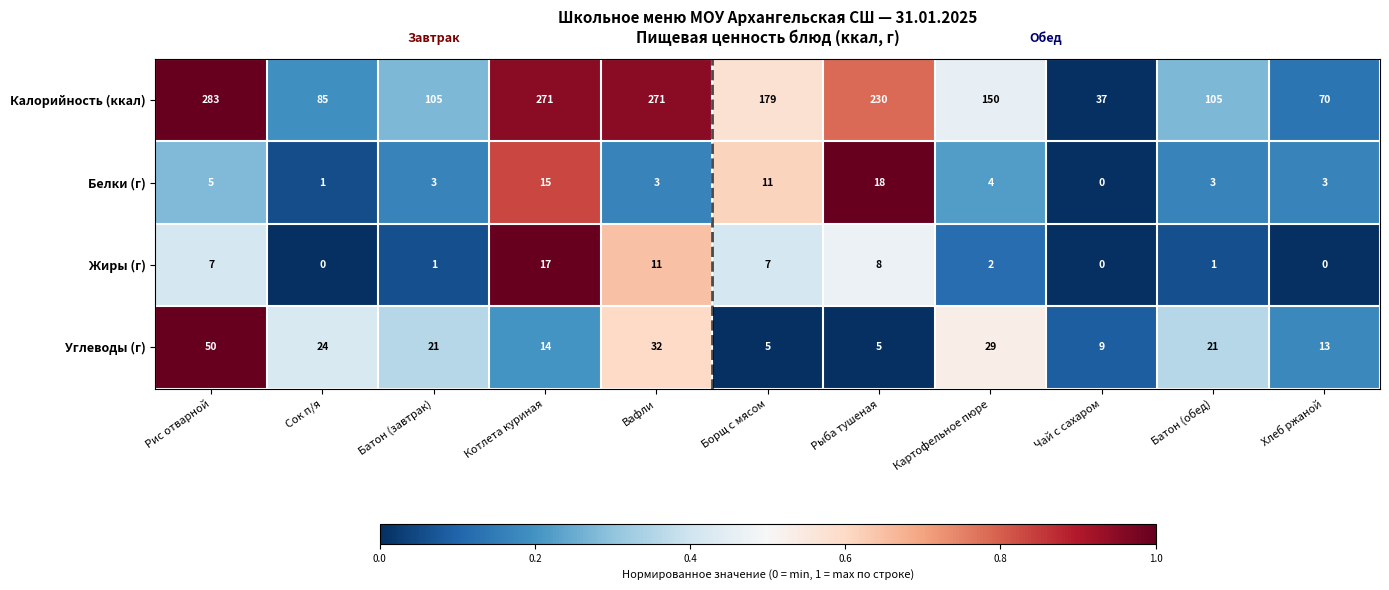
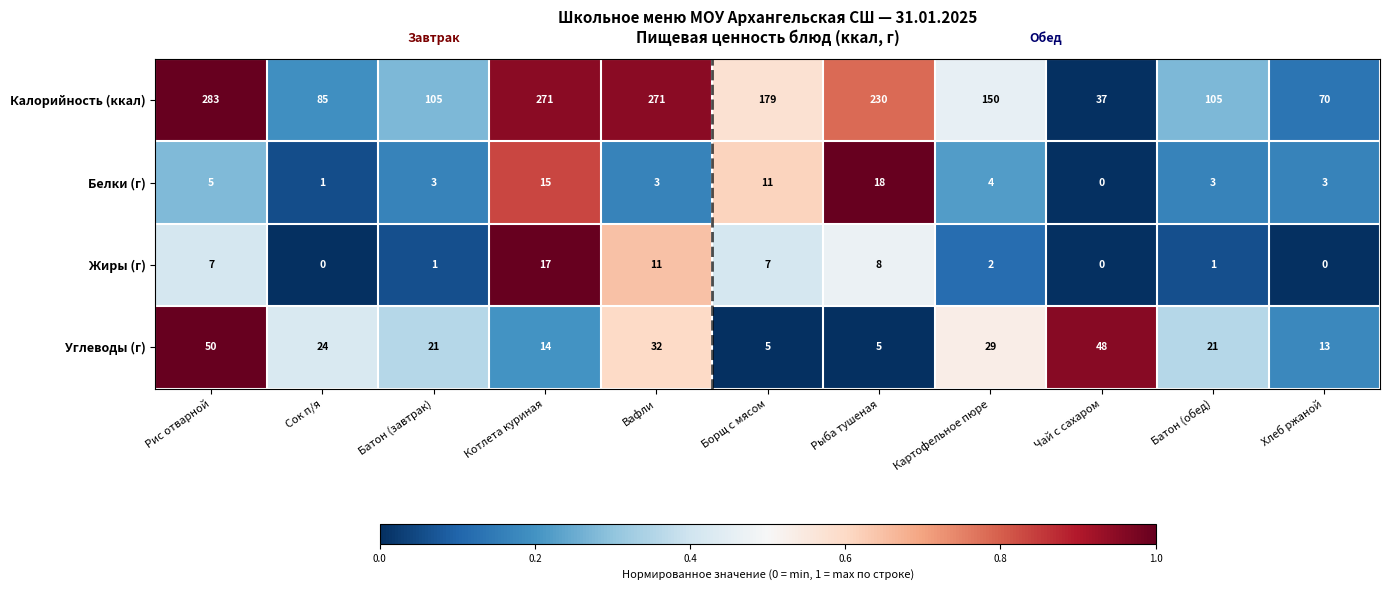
Углеводы (г), Чай с сахаром: 9 -> 48
